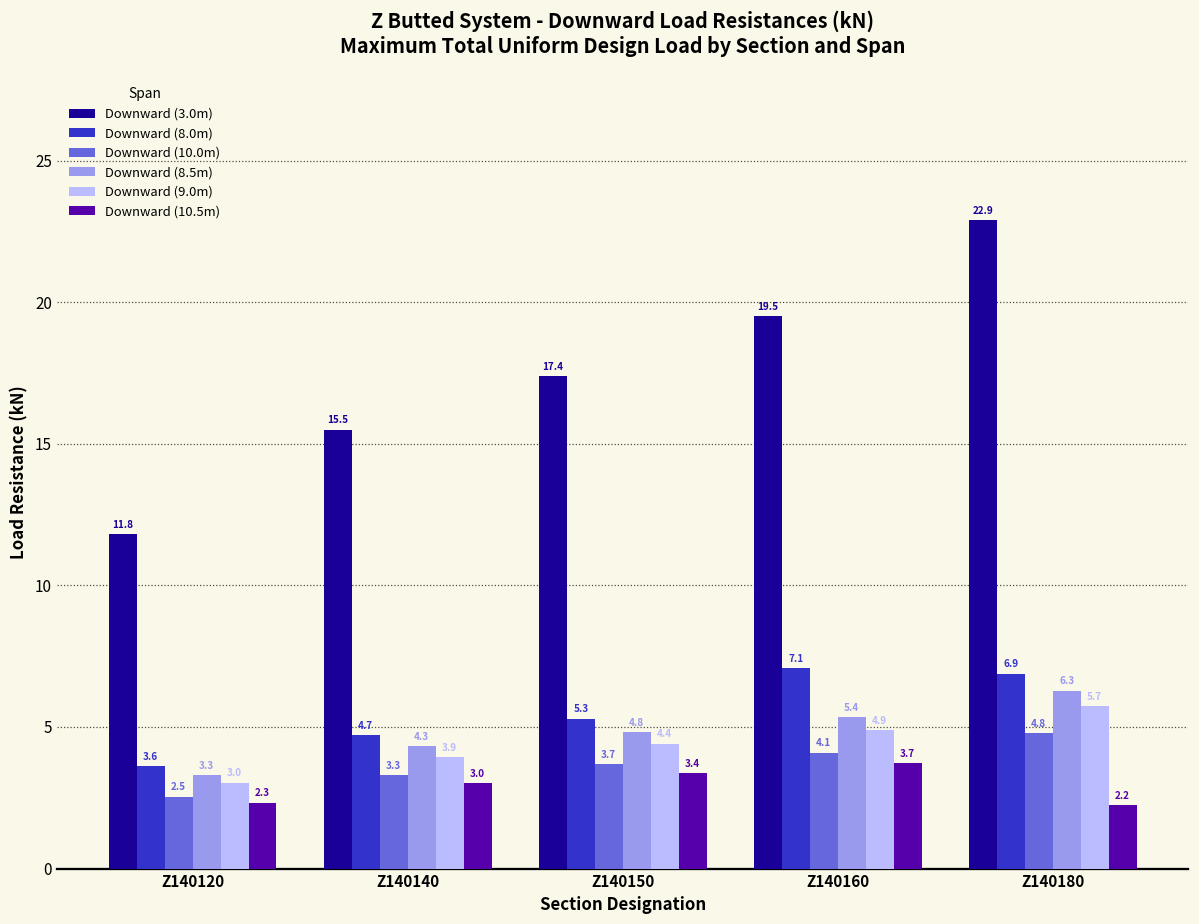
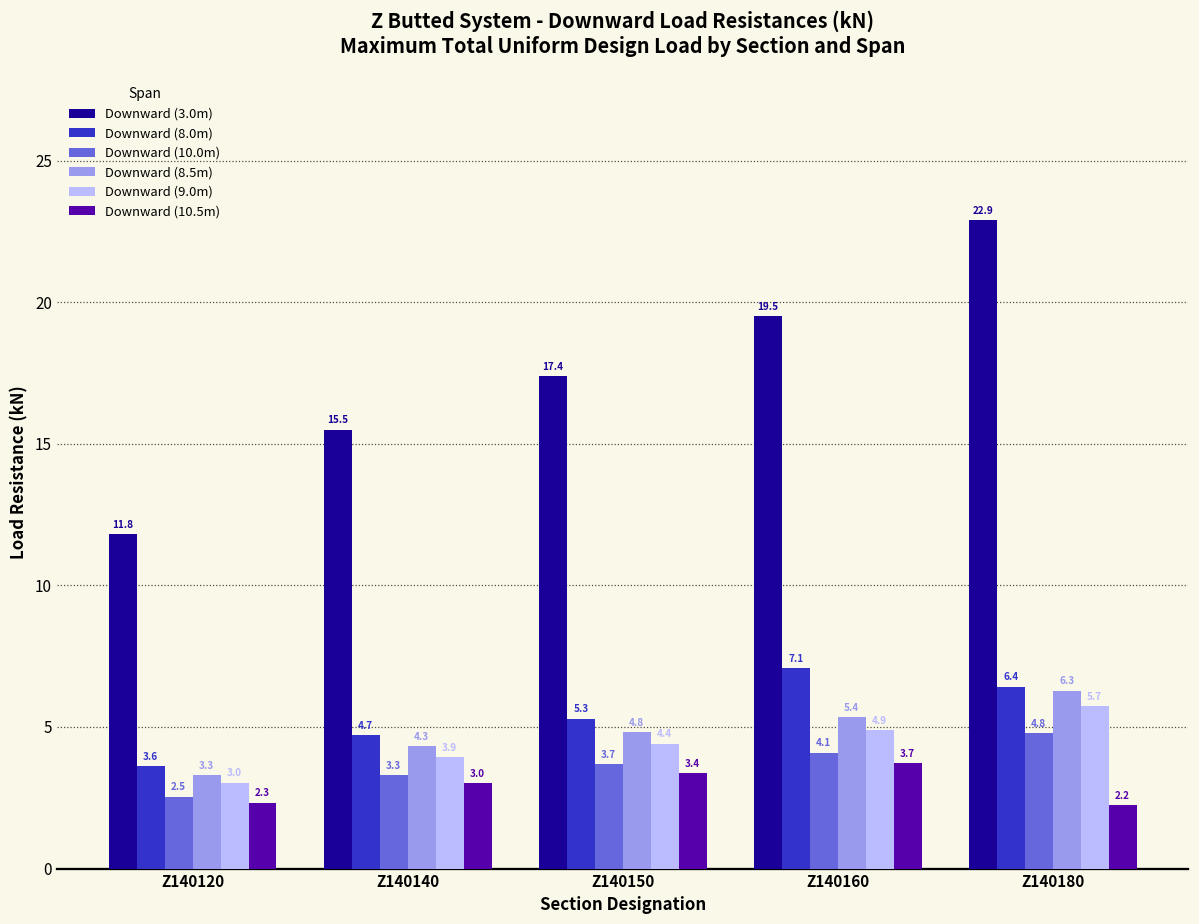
Downward (8.0m), Z140180: 6.9 -> 6.4
